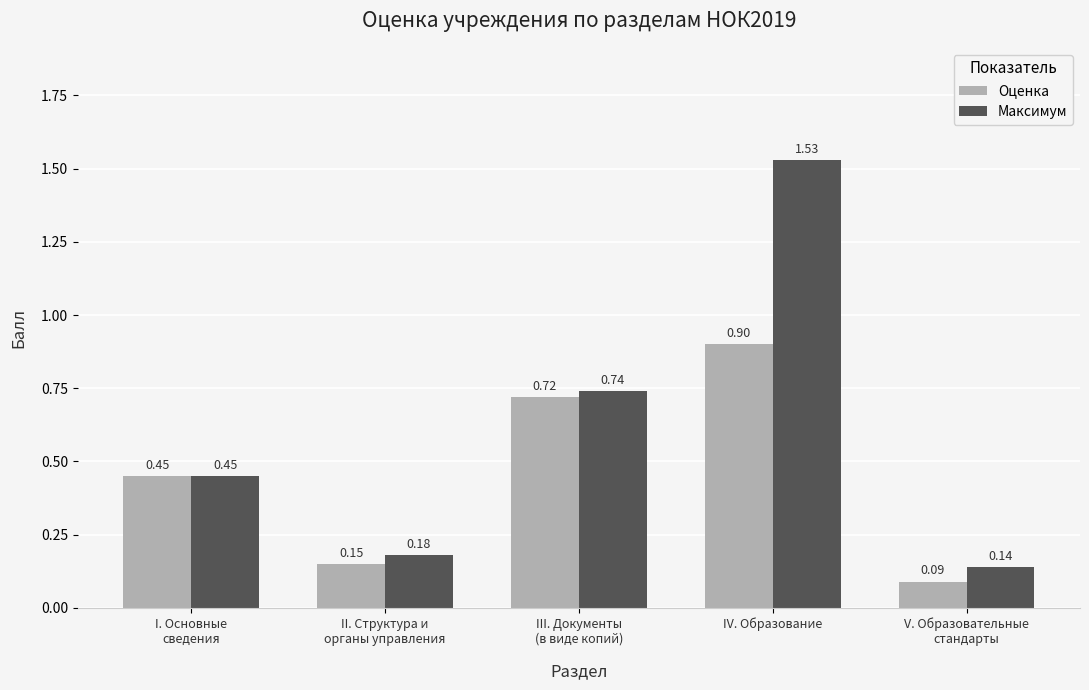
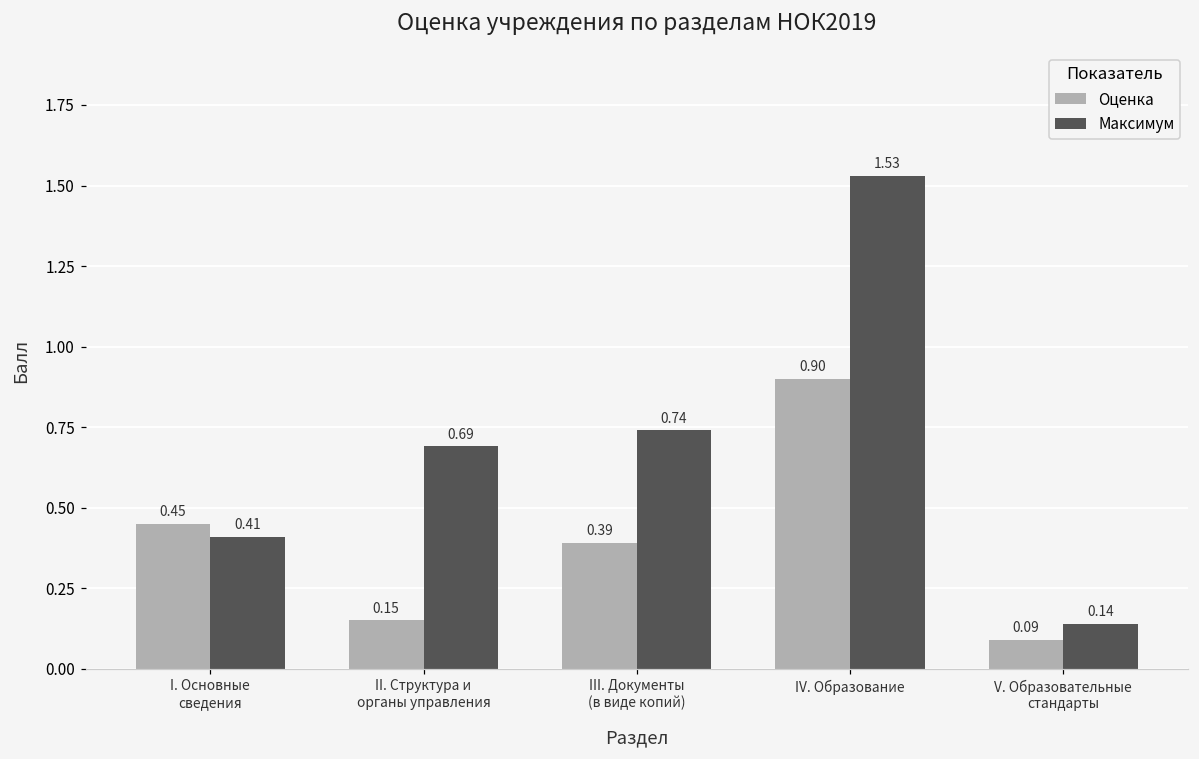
Максимум, I. Основные сведения: 0.45 -> 0.41
Максимум, II. Структура и органы управления: 0.18 -> 0.69
Оценка, III. Документы (в виде копий): 0.72 -> 0.39
